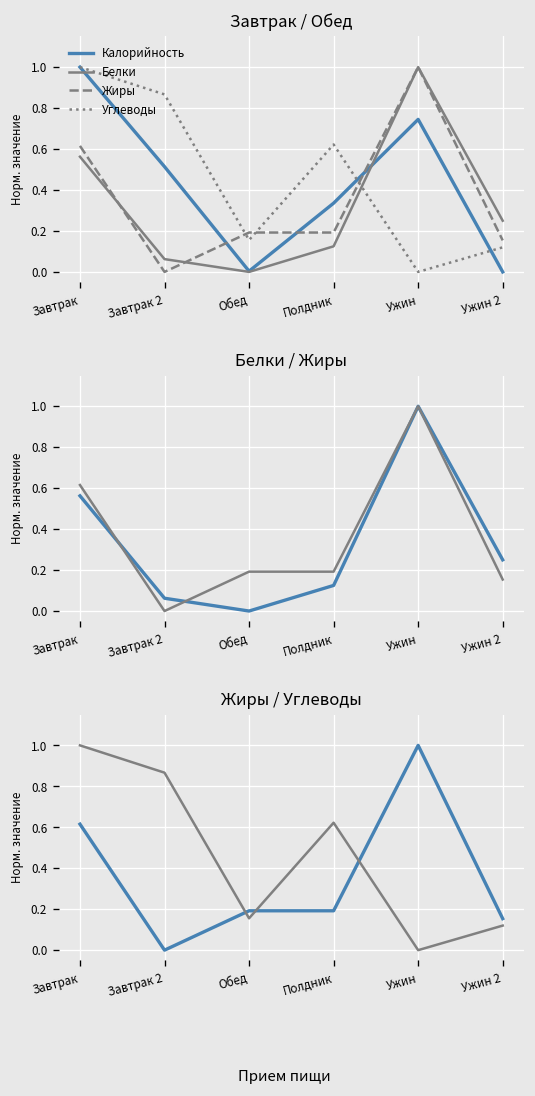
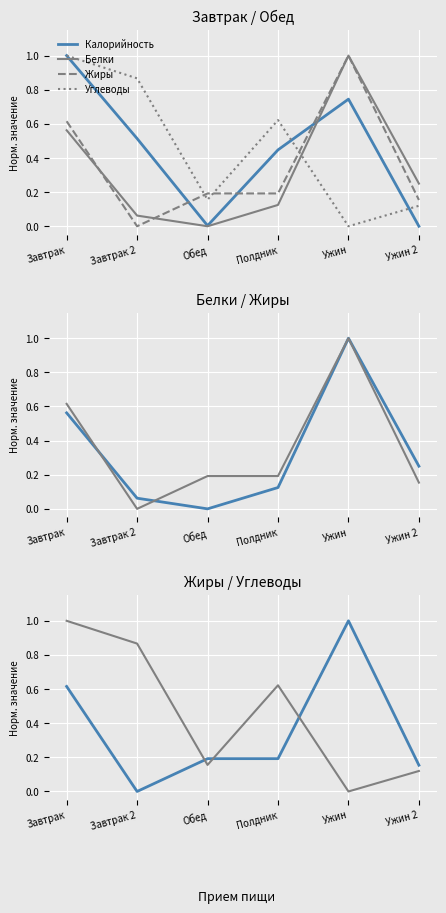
Завтрак / Обед, Калорийность, Полдник: 0.34 -> 0.45
